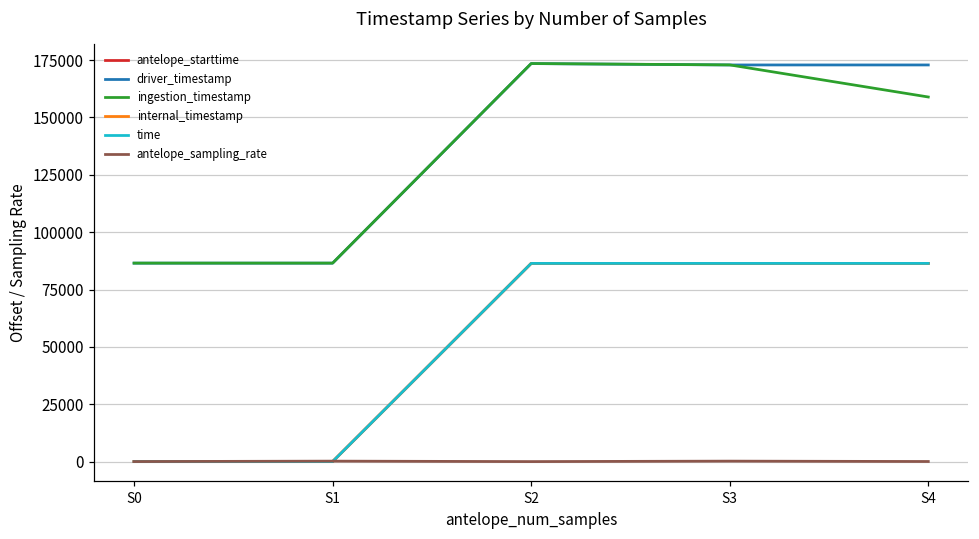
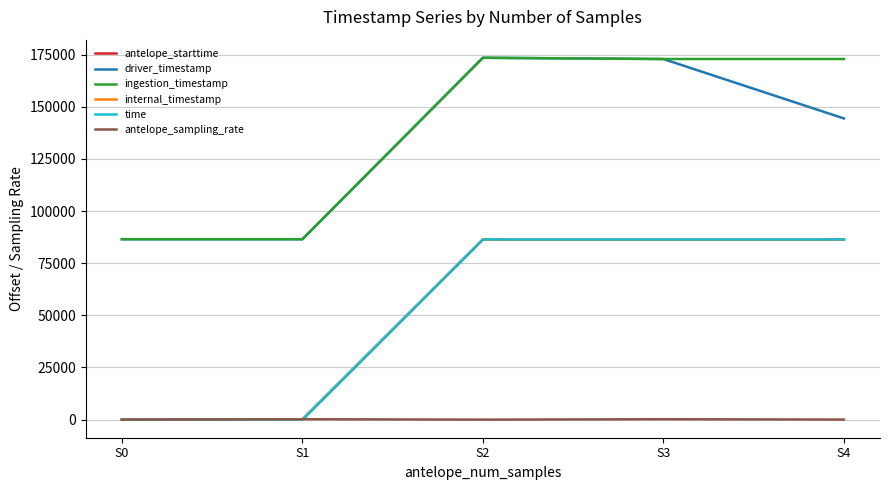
driver_timestamp, S4: 173000 -> 144000
ingestion_timestamp, S4: 159000 -> 173000
